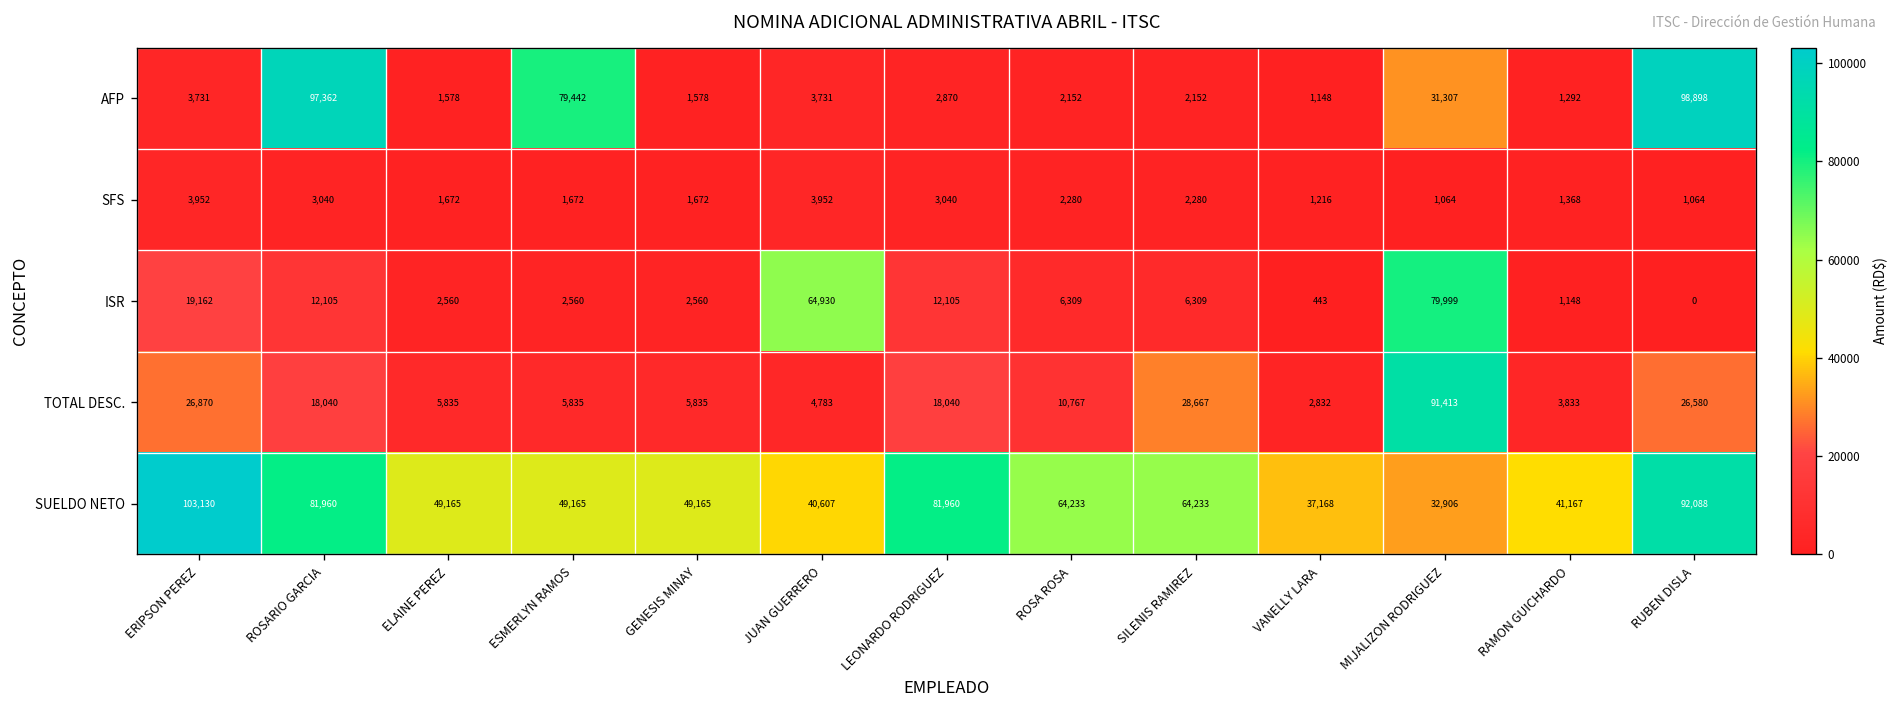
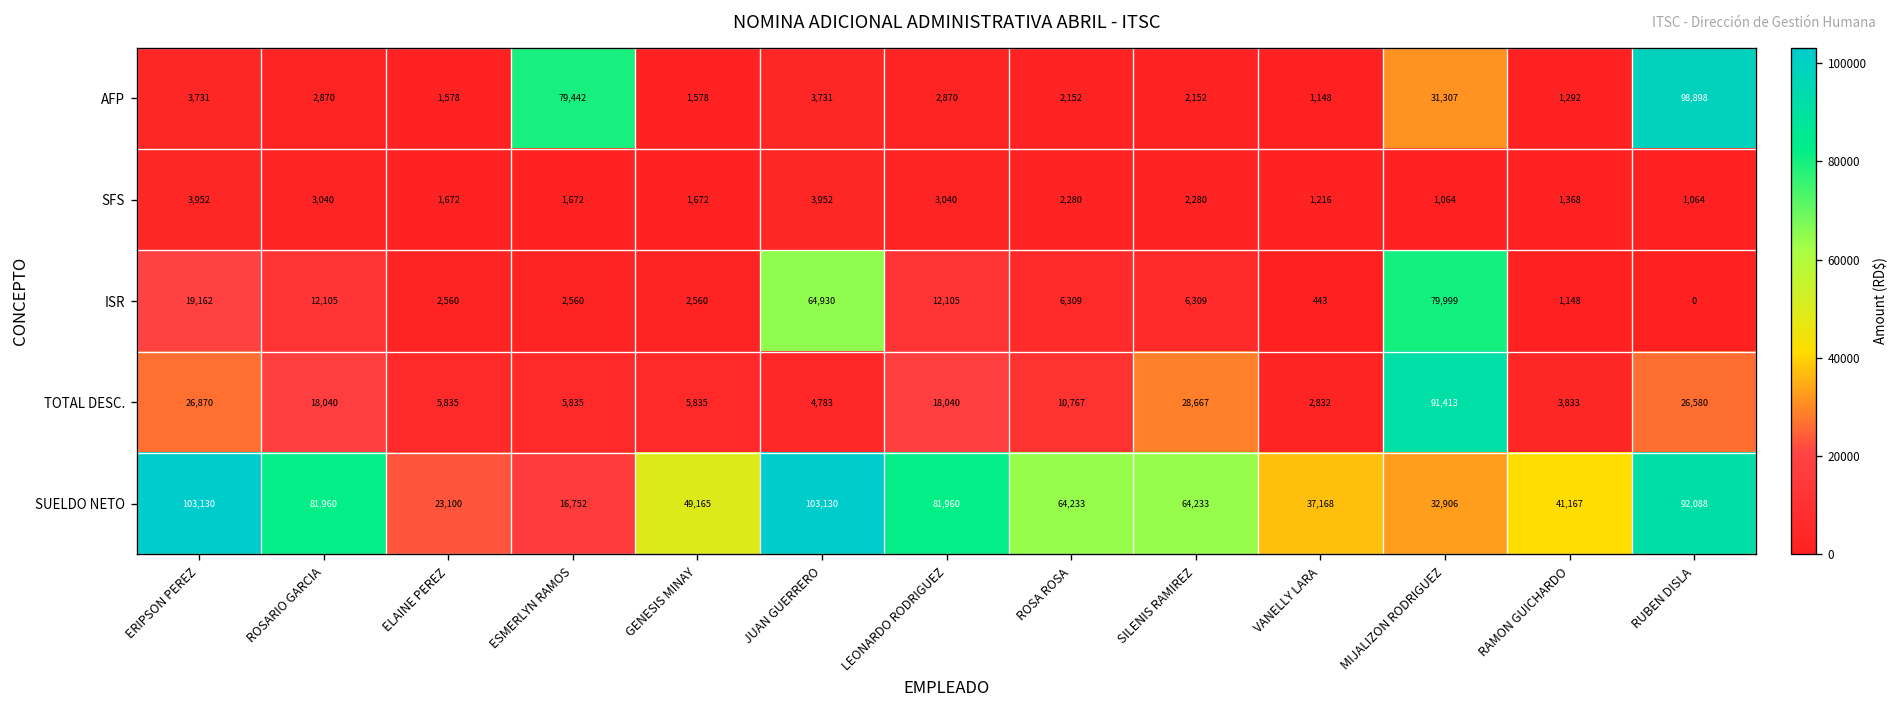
AFP, ROSARIO GARCIA: 97,362 -> 2,870
SUELDO NETO, ELAINE PEREZ: 49,165 -> 23,100
SUELDO NETO, ESMERLYN RAMOS: 49,165 -> 16,752
SUELDO NETO, JUAN GUERRERO: 40,607 -> 103,130
